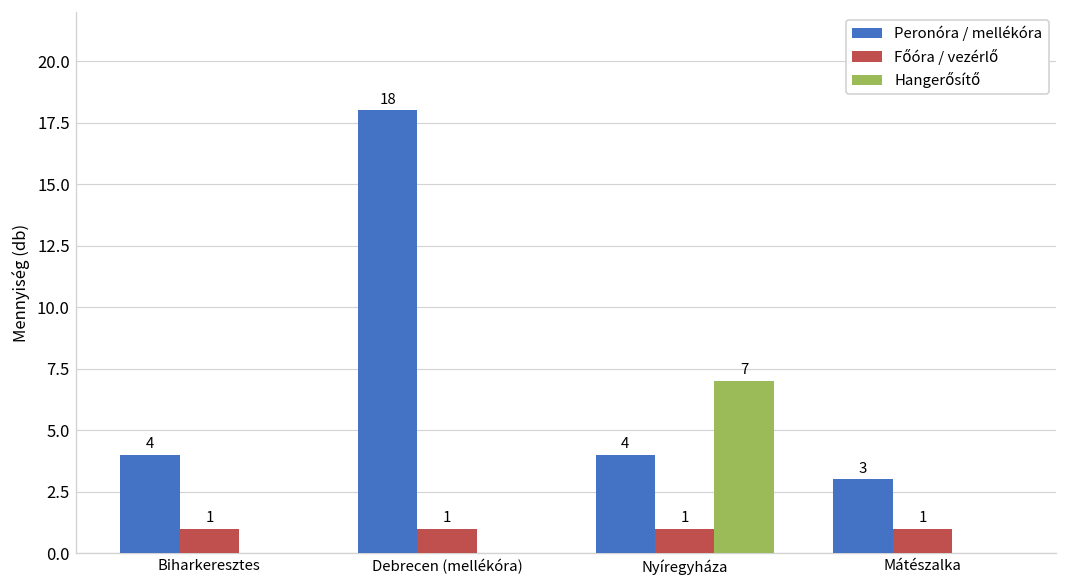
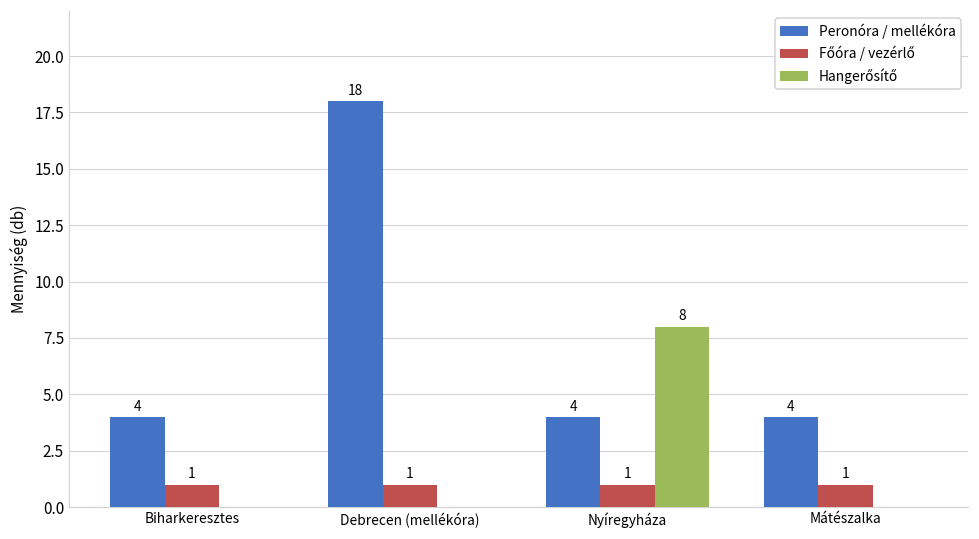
Hangerősítő, Nyíregyháza: 7 -> 8
Peronóra / mellékóra, Mátészalka: 3 -> 4
